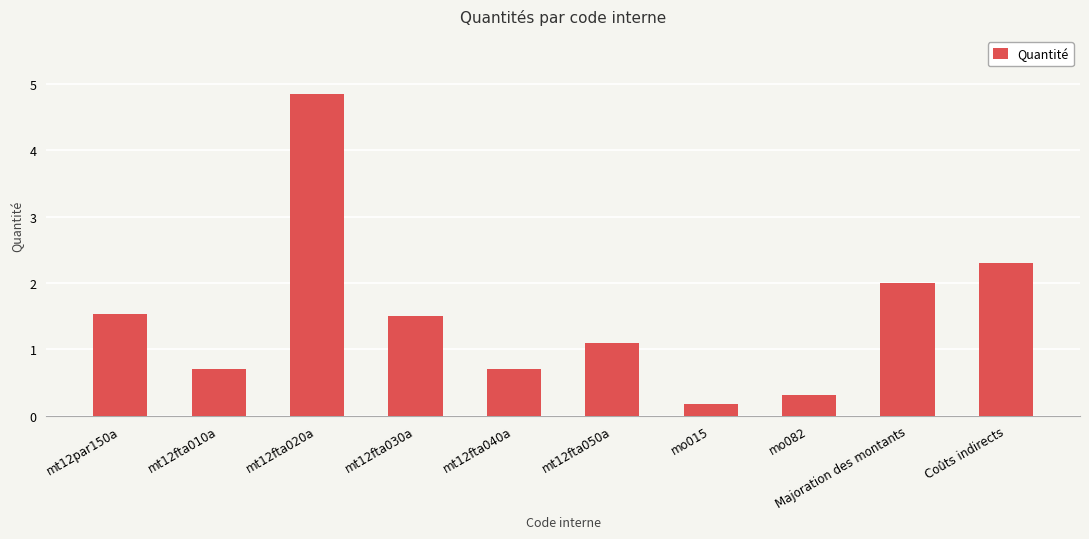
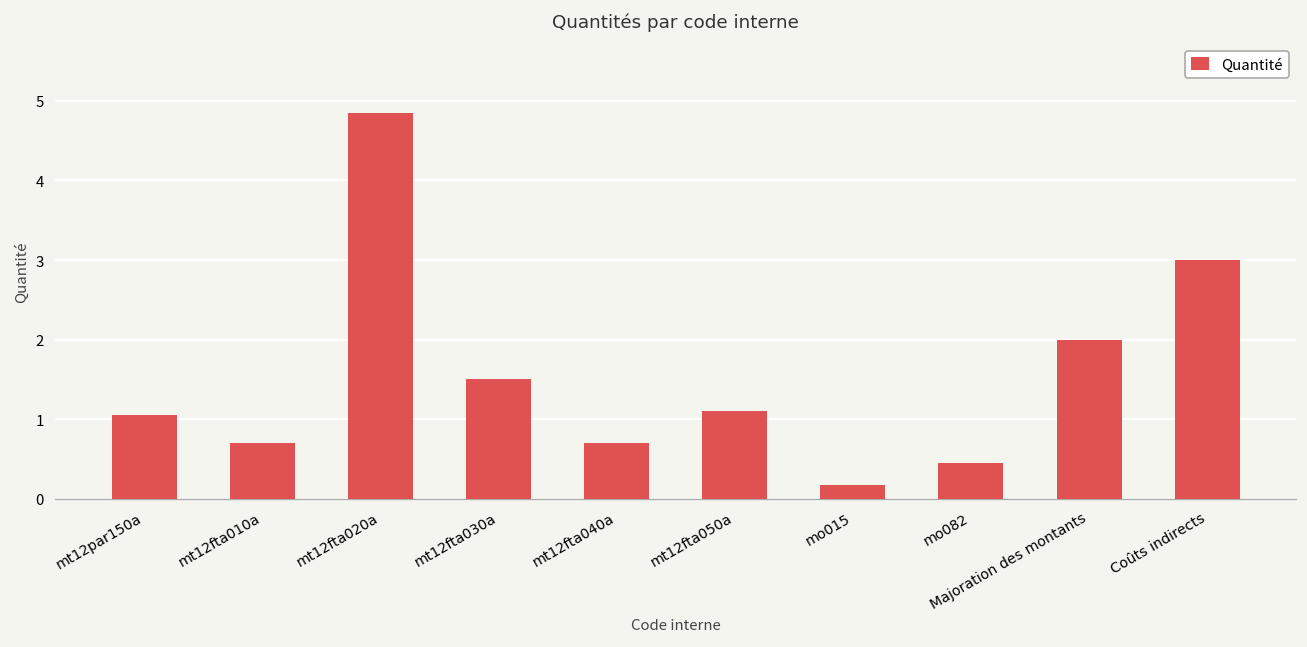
mt12par150a: 1.5 -> 1.1
mo082: 0.3 -> 0.5
Coûts indirects: 2.3 -> 3.0
